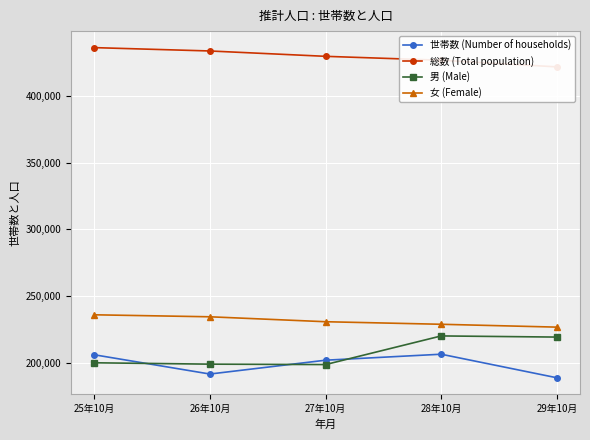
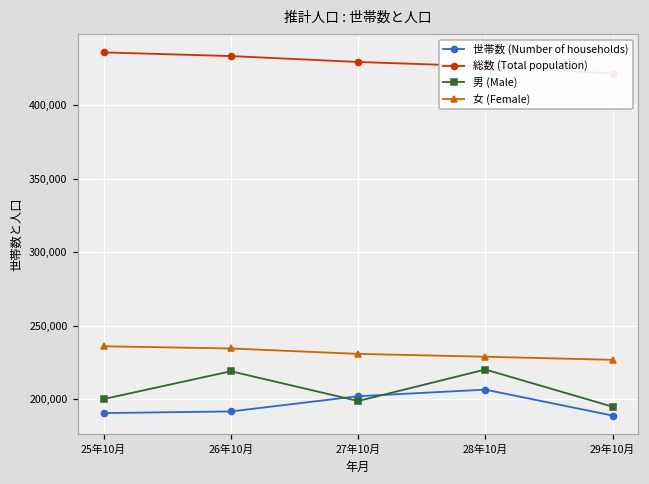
世帯数 (Number of households), 25年10月: 206,000 -> 190,000
男 (Male), 26年10月: 199,000 -> 219,000
男 (Male), 29年10月: 219,000 -> 195,000
